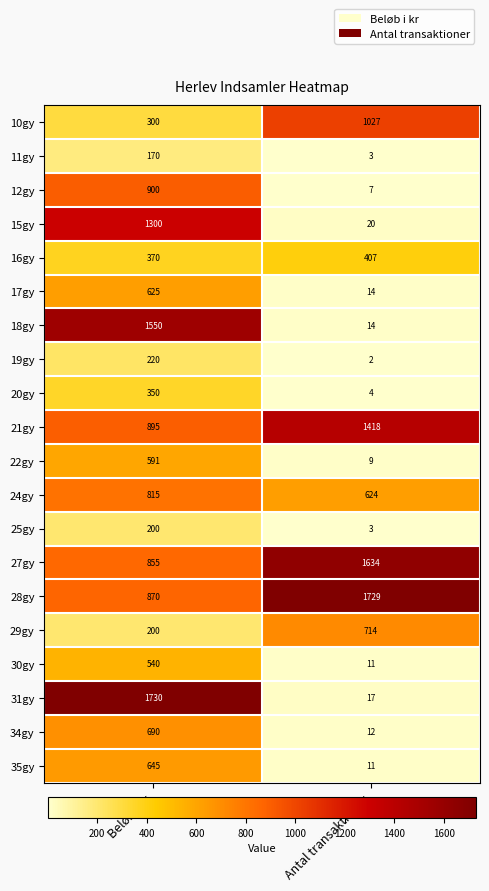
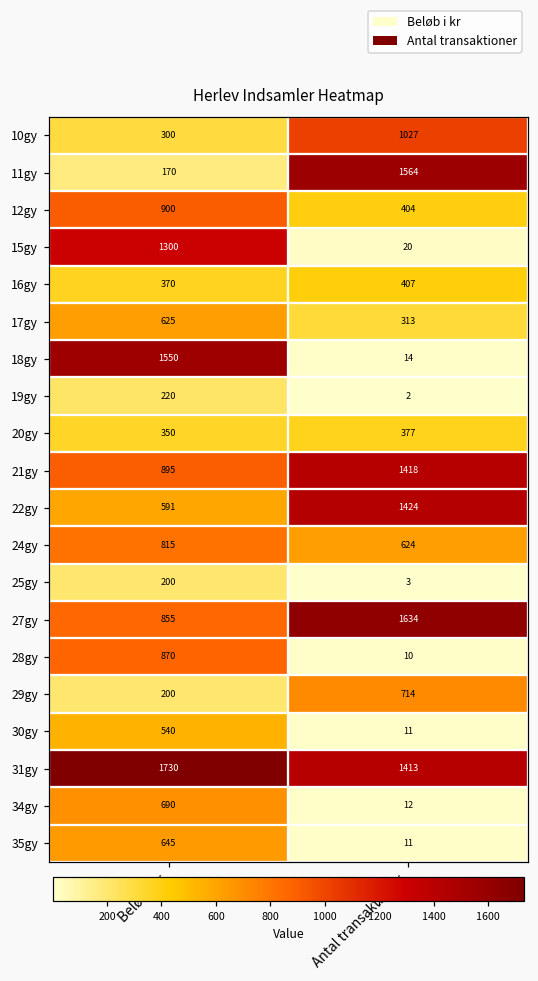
11gy, Antal transaktioner: 3 -> 1564
12gy, Antal transaktioner: 7 -> 404
17gy, Antal transaktioner: 14 -> 313
20gy, Antal transaktioner: 4 -> 377
22gy, Antal transaktioner: 9 -> 1424
28gy, Antal transaktioner: 1729 -> 10
31gy, Antal transaktioner: 17 -> 1413
